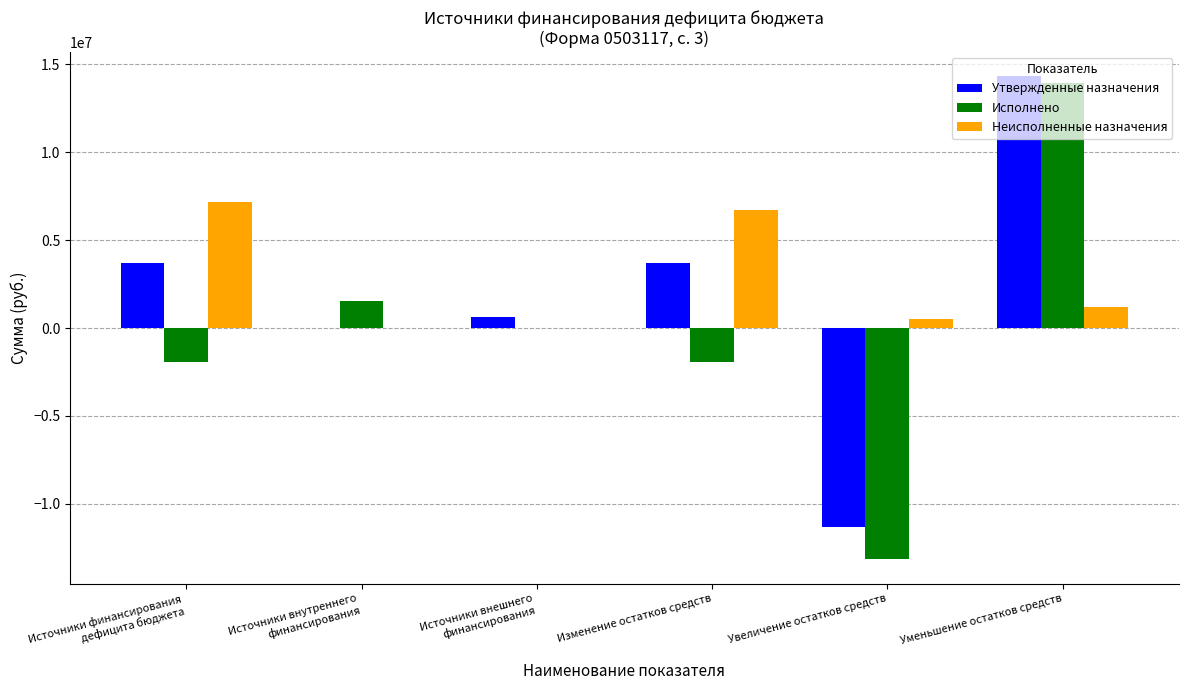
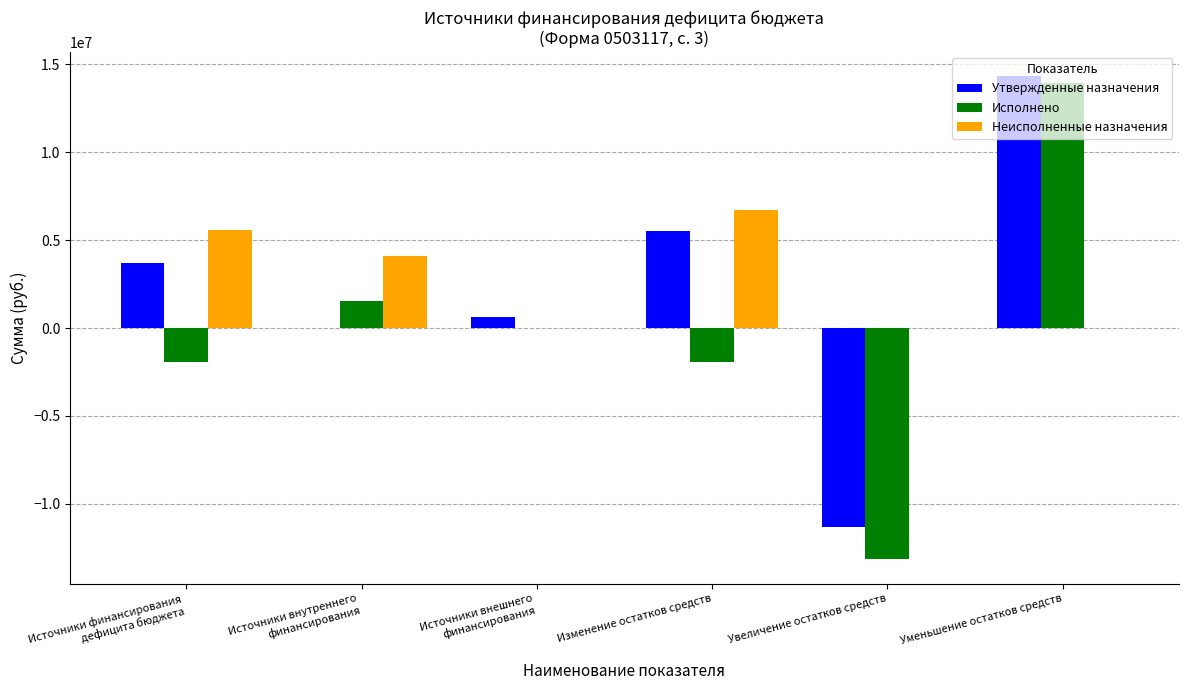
Неисполненные назначения, Источники финансирования дефицита бюджета: 7200000 -> 5600000
Неисполненные назначения, Источники внутреннего финансирования: 0 -> 4100000
Утвержденные назначения, Изменение остатков средств: 3700000 -> 5500000
Неисполненные назначения, Увеличение остатков средств: 500000 -> 0
Неисполненные назначения, Уменьшение остатков средств: 1200000 -> 0
